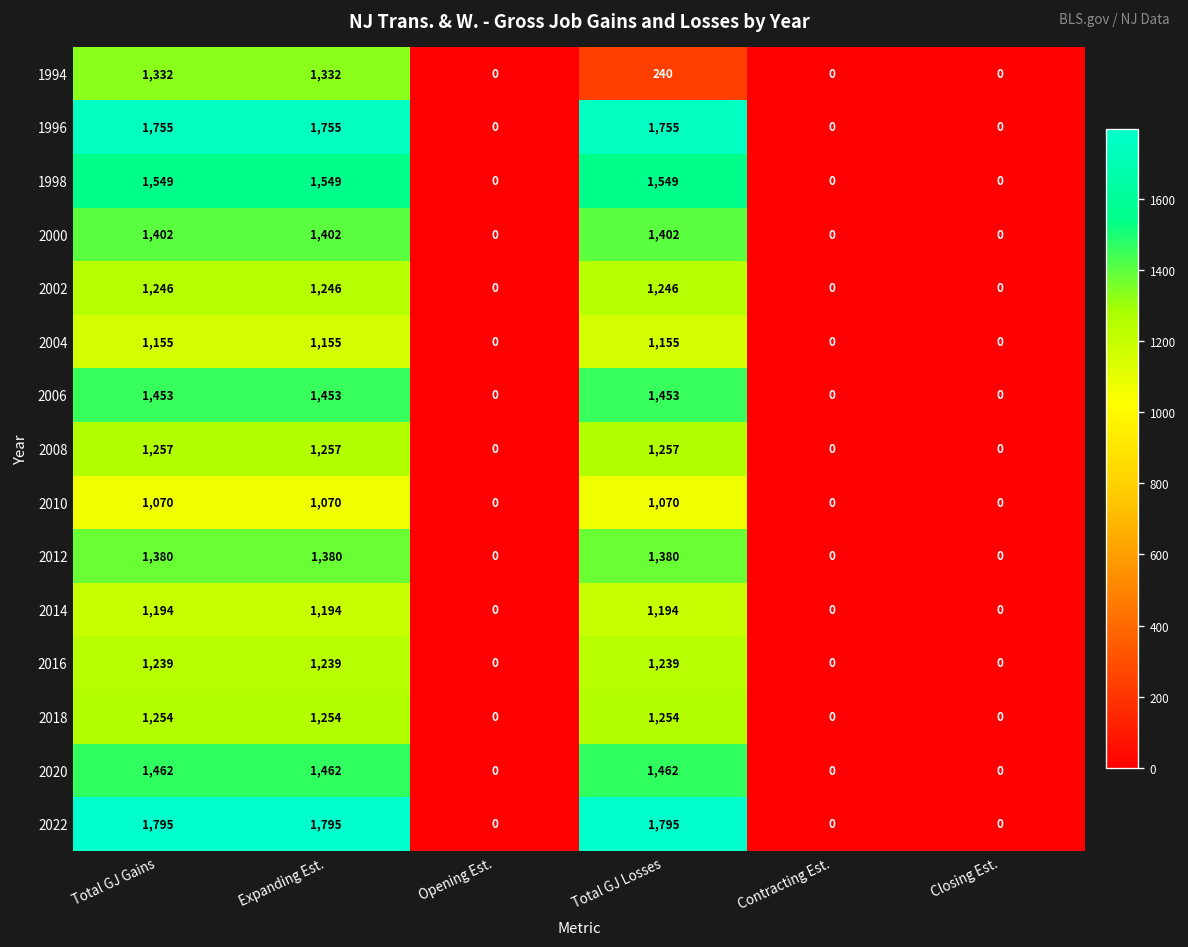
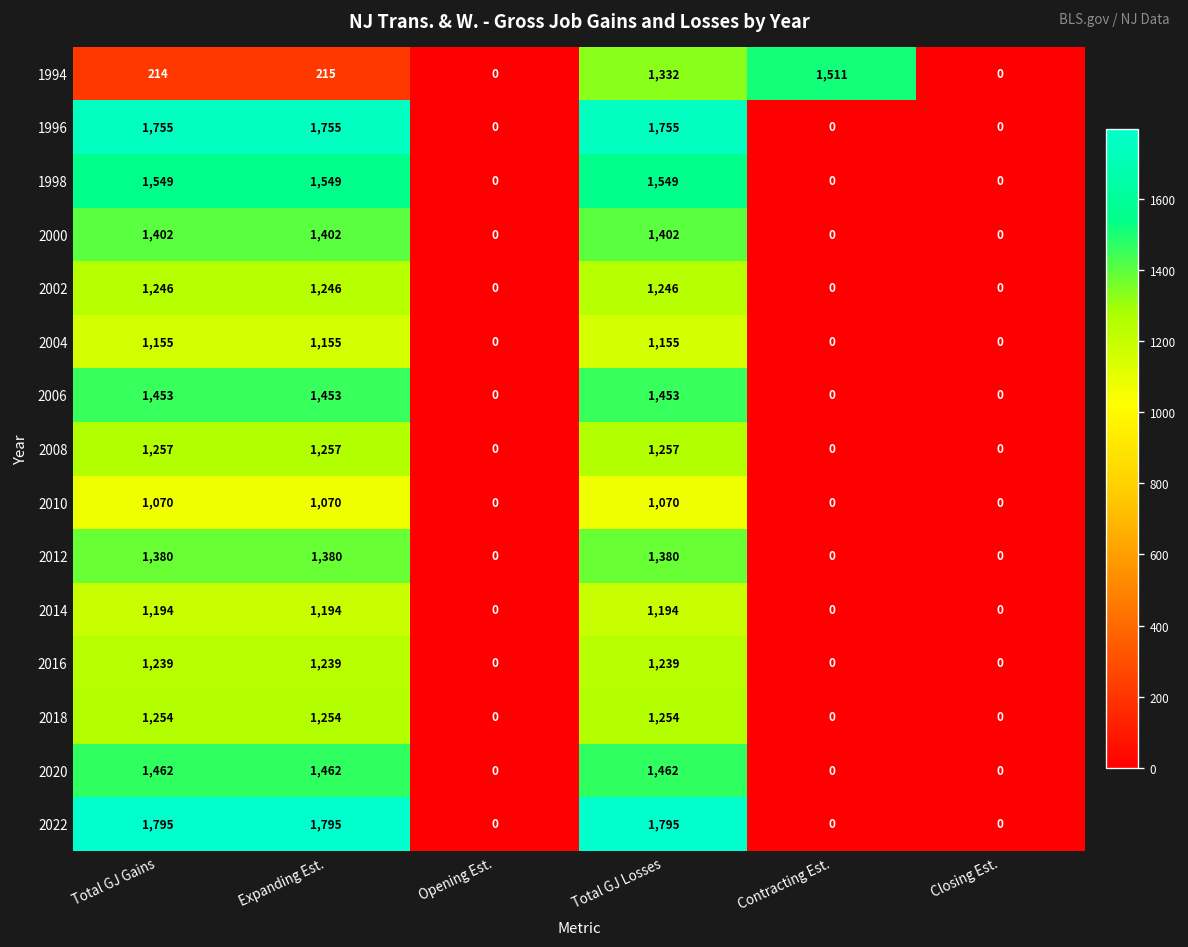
1994, Total GJ Gains: 1,332 -> 214
1994, Expanding Est.: 1,332 -> 215
1994, Total GJ Losses: 240 -> 1,332
1994, Contracting Est.: 0 -> 1,511
